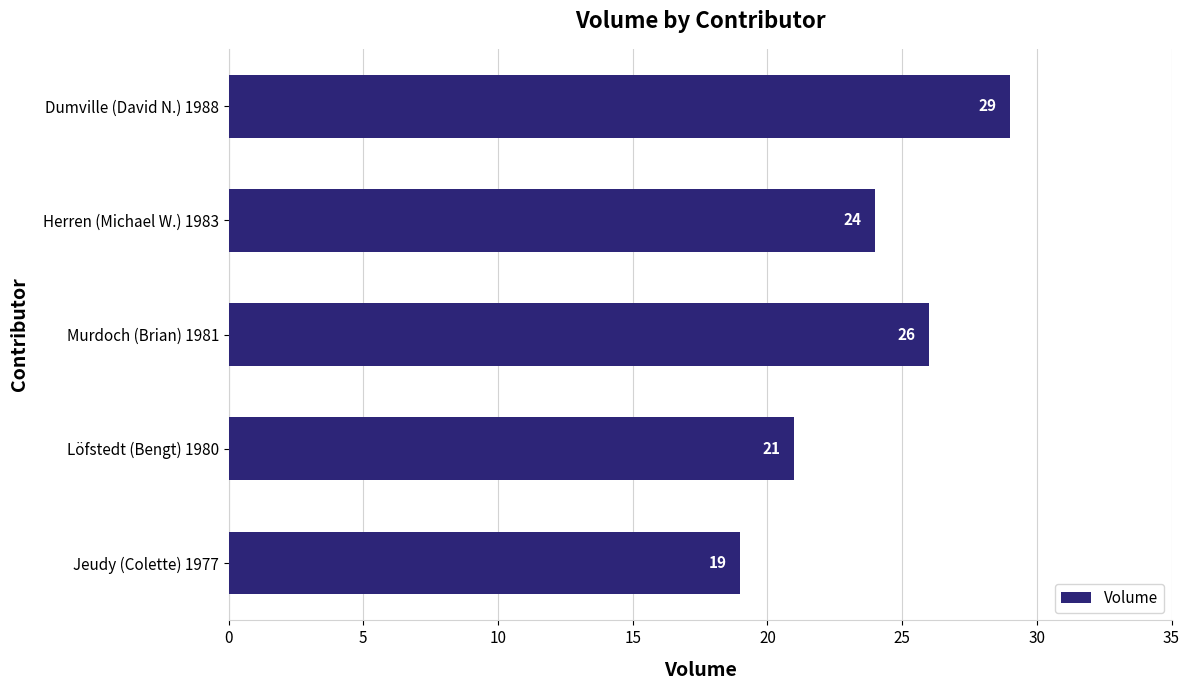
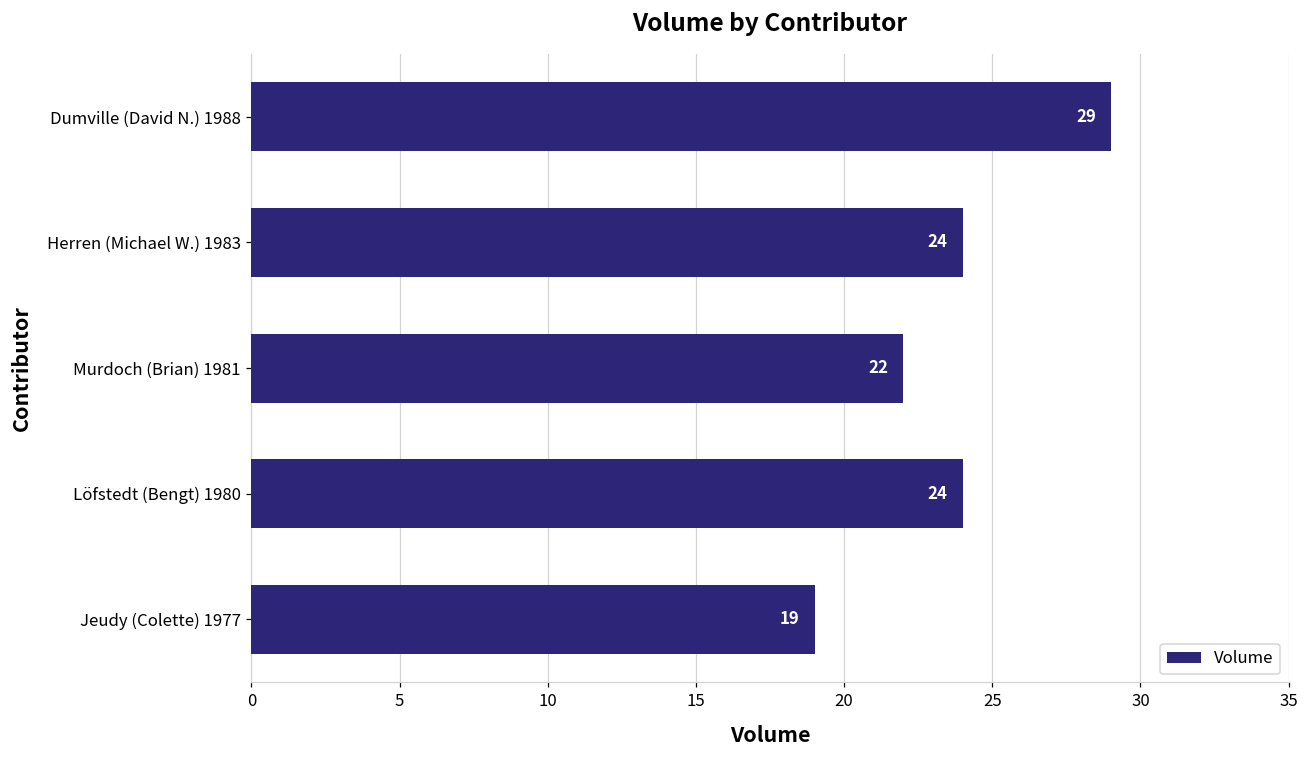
Murdoch (Brian) 1981: 26 -> 22
Löfstedt (Bengt) 1980: 21 -> 24
